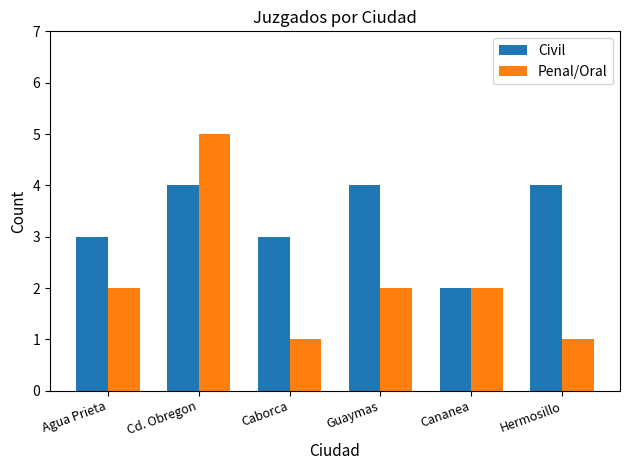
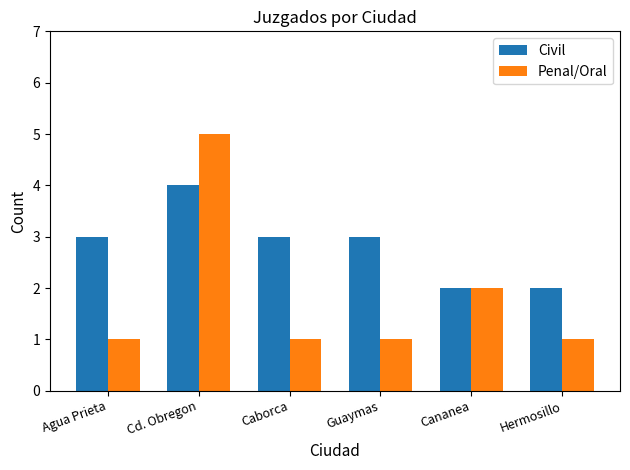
Penal/Oral, Agua Prieta: 2 -> 1
Civil, Guaymas: 4 -> 3
Penal/Oral, Guaymas: 2 -> 1
Civil, Hermosillo: 4 -> 2
